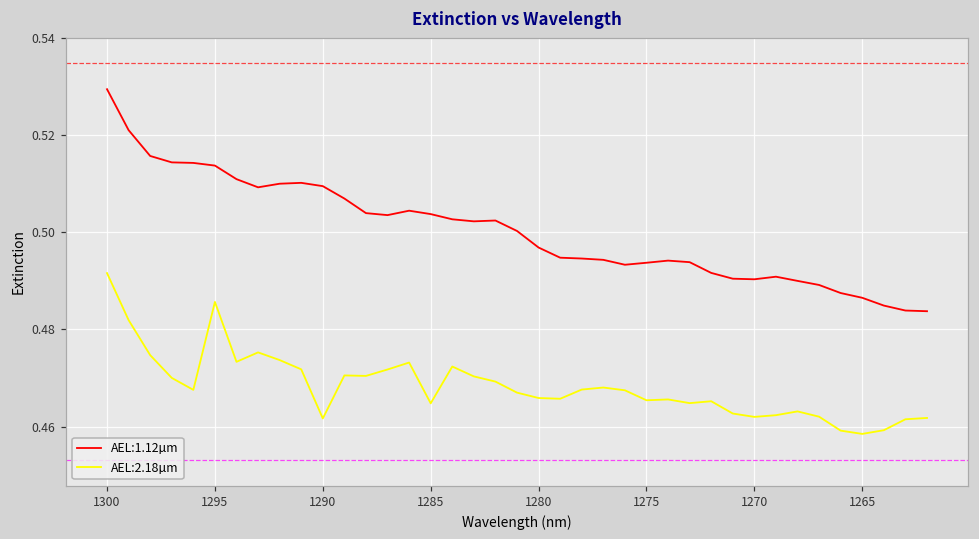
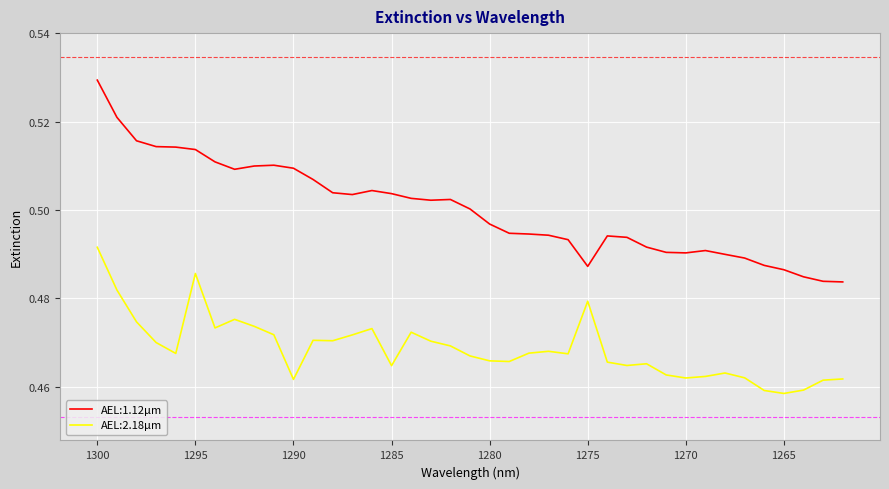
AEL:1.12µm, 1275: 0.494 -> 0.487
AEL:2.18µm, 1275: 0.465 -> 0.479
